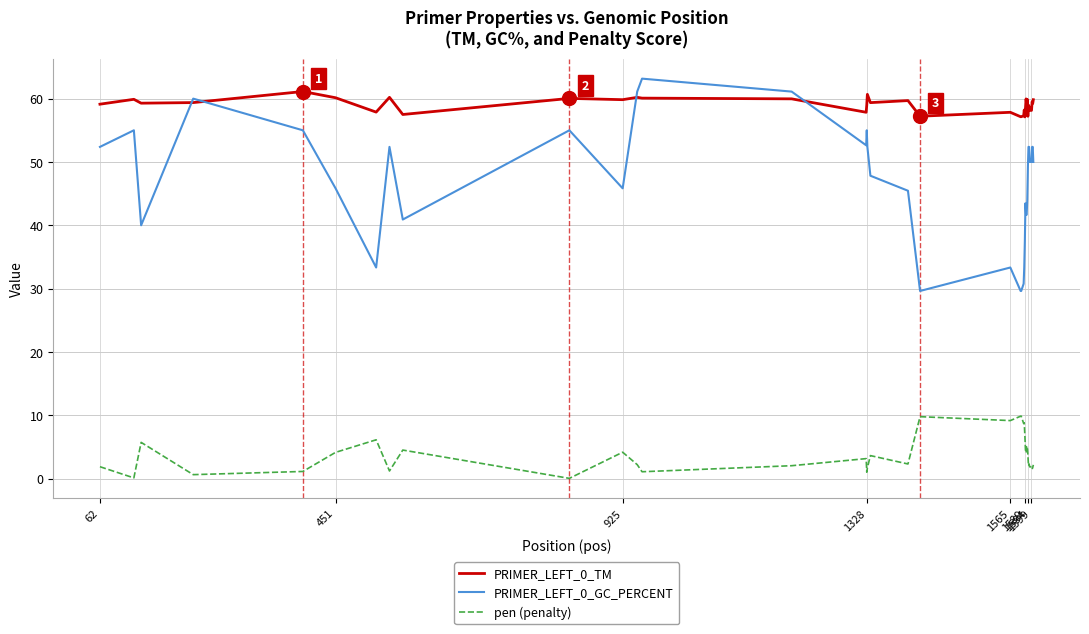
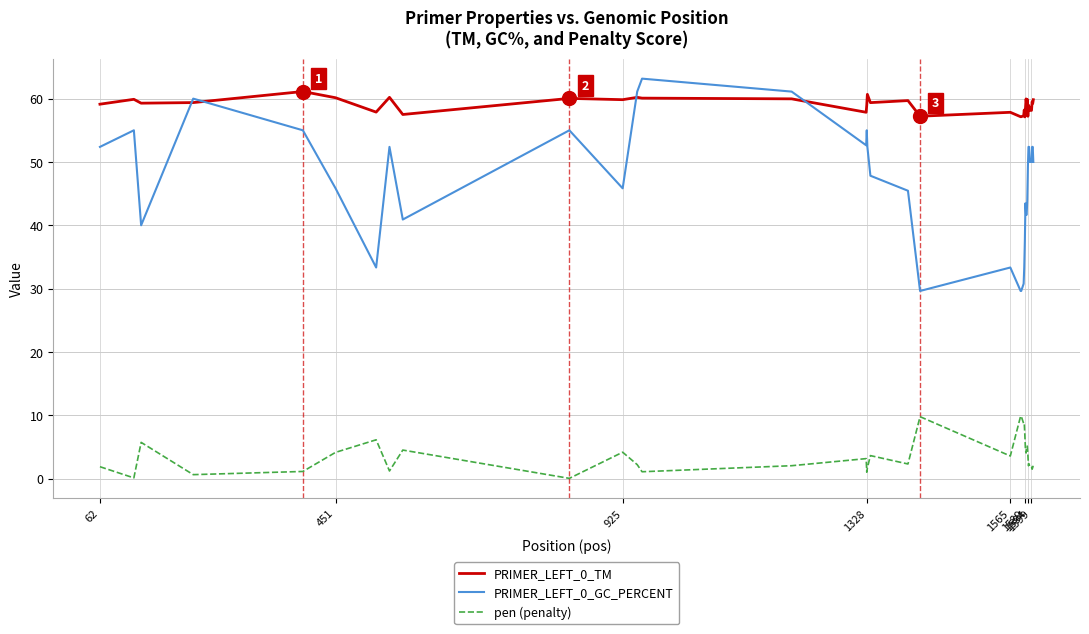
pen (penalty), 1565: 9 -> 4
